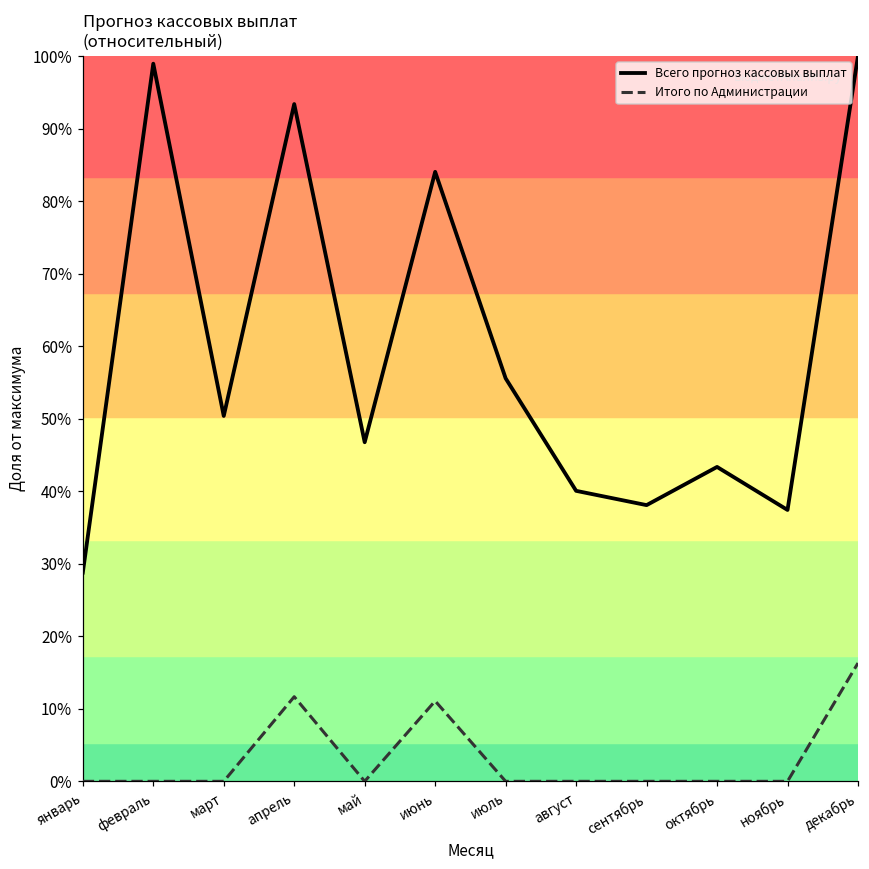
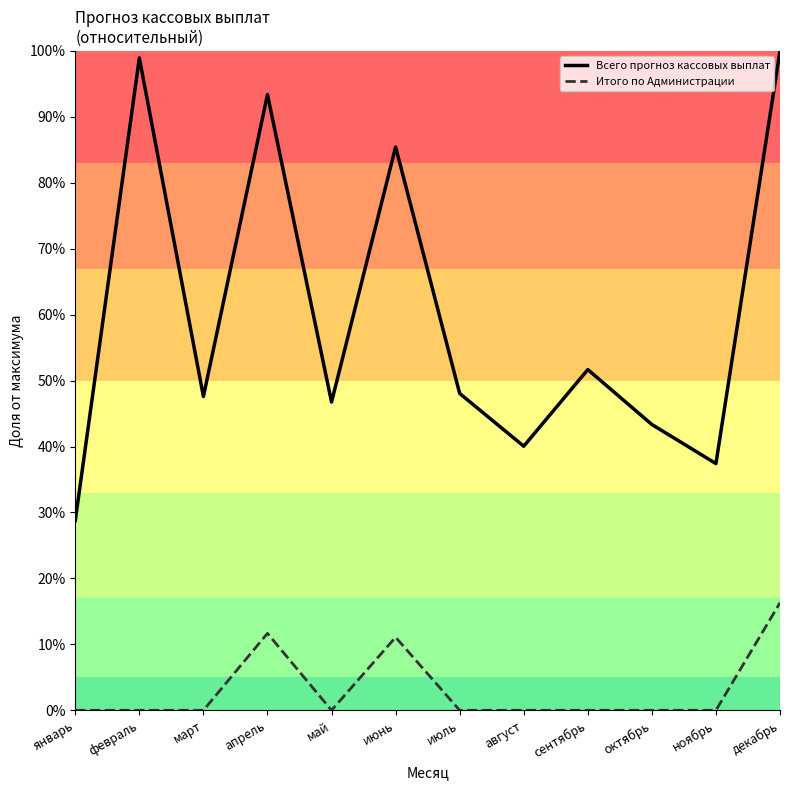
Всего прогноз кассовых выплат, март: 50% -> 48%
Всего прогноз кассовых выплат, июнь: 84% -> 85%
Всего прогноз кассовых выплат, июль: 56% -> 48%
Всего прогноз кассовых выплат, сентябрь: 38% -> 52%
